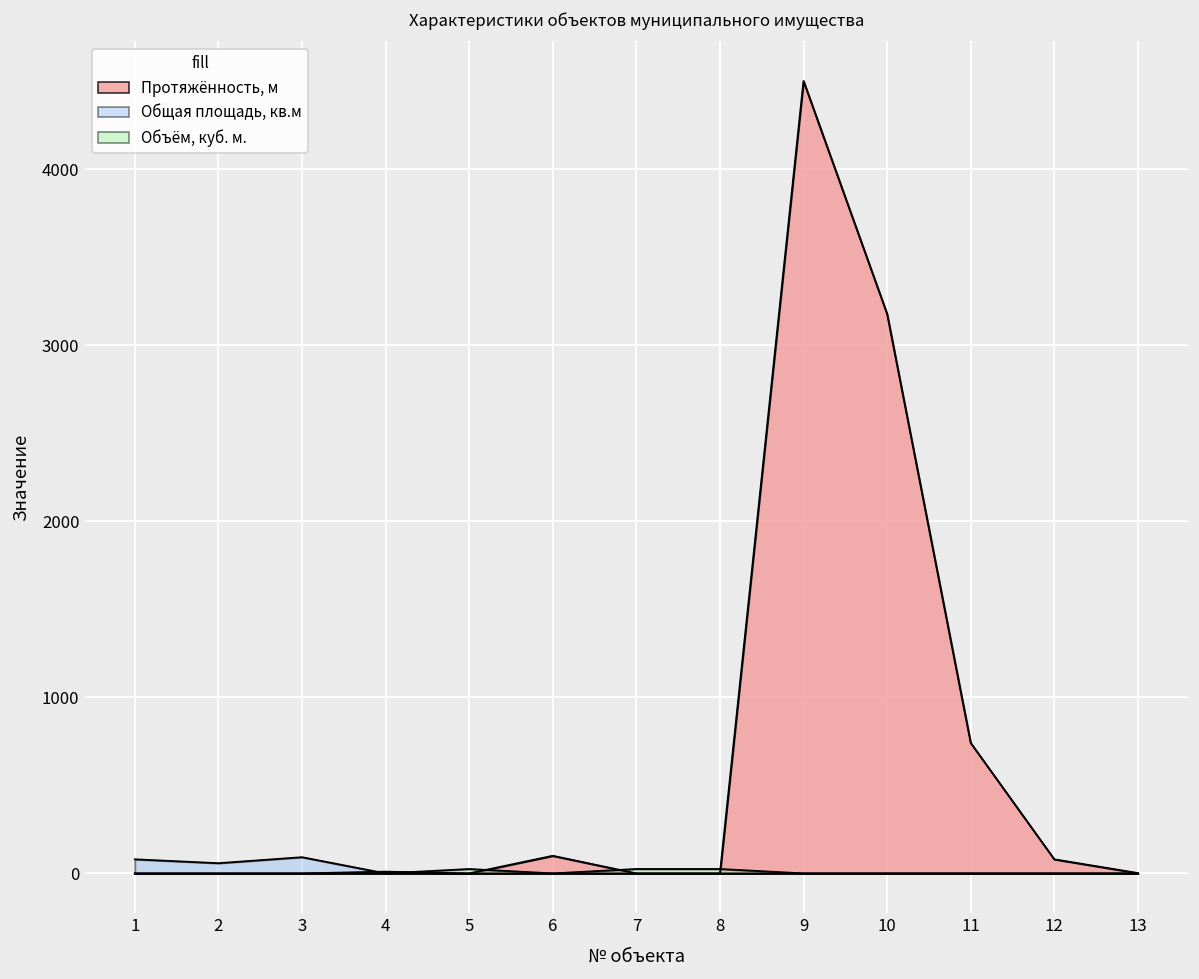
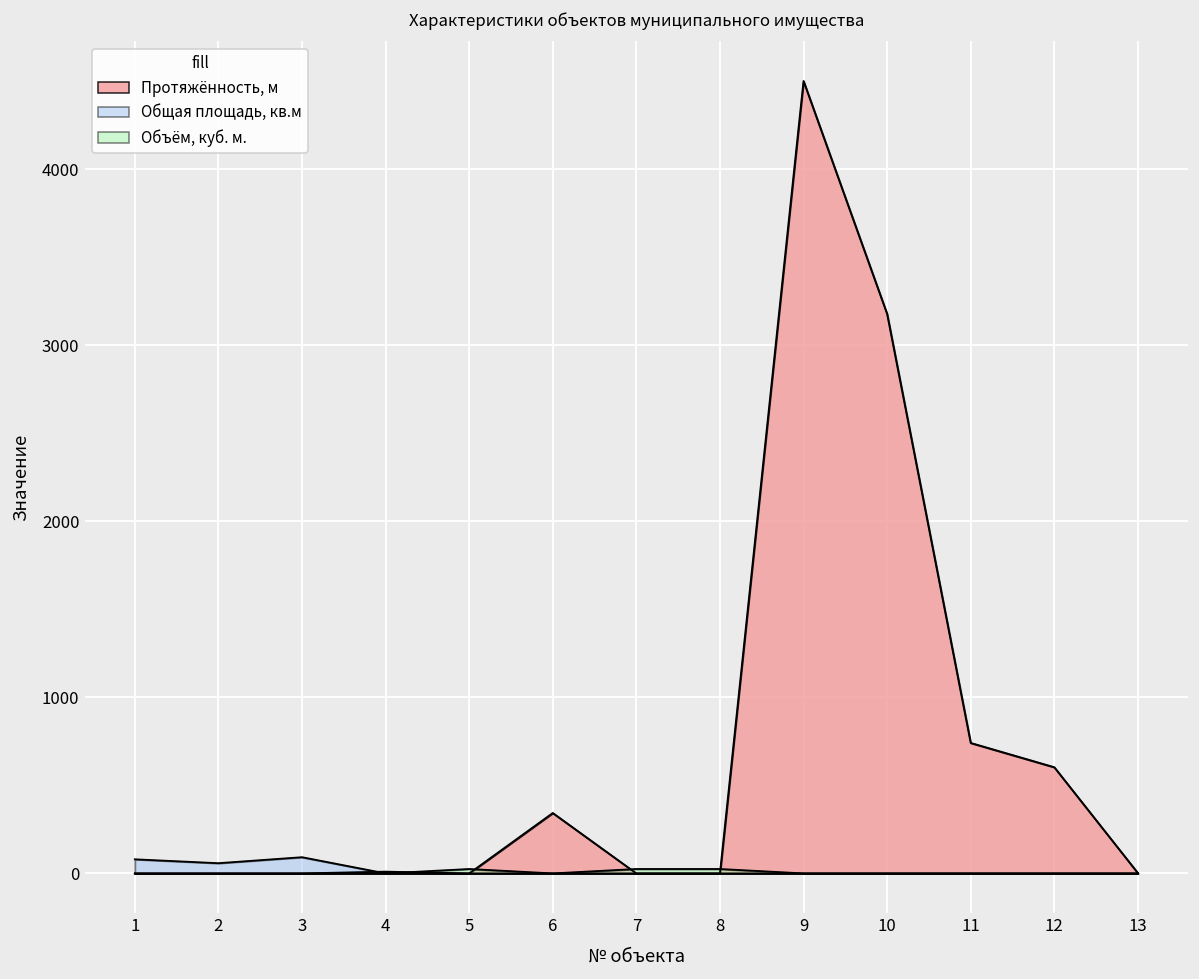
Протяжённость, м, 6: 100 -> 340
Протяжённость, м, 12: 80 -> 600
